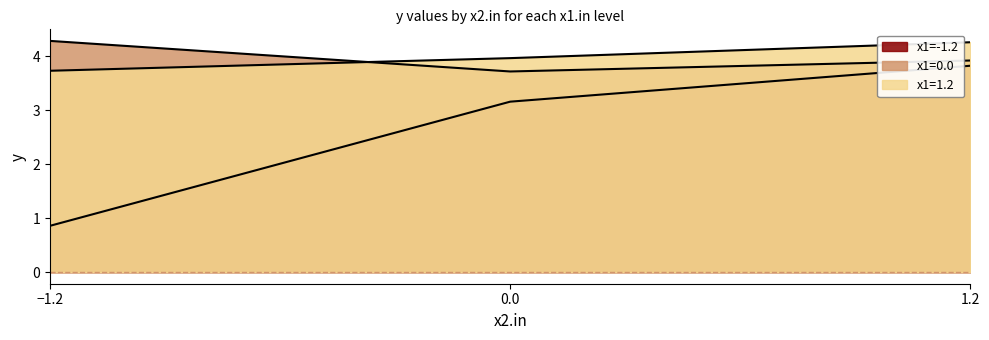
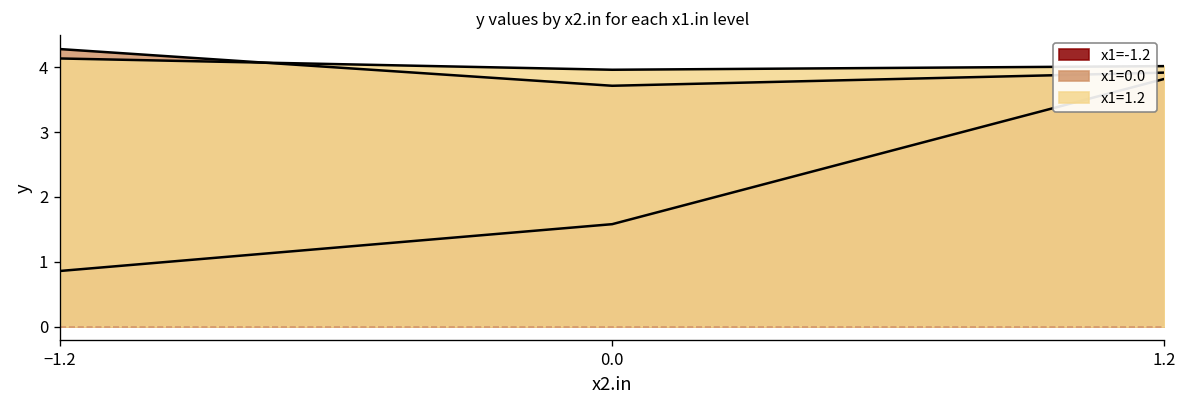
x1=1.2, −1.2: 3.7 -> 4.1
x1=-1.2, 0.0: 3.2 -> 1.6
x1=1.2, 1.2: 4.3 -> 4.0
